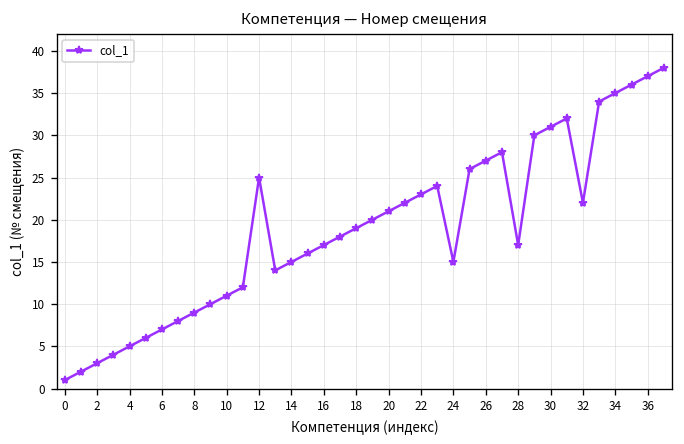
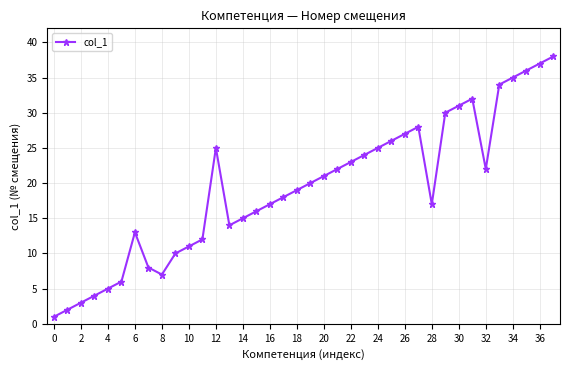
6: 7 -> 13
8: 9 -> 7
24: 15 -> 25
